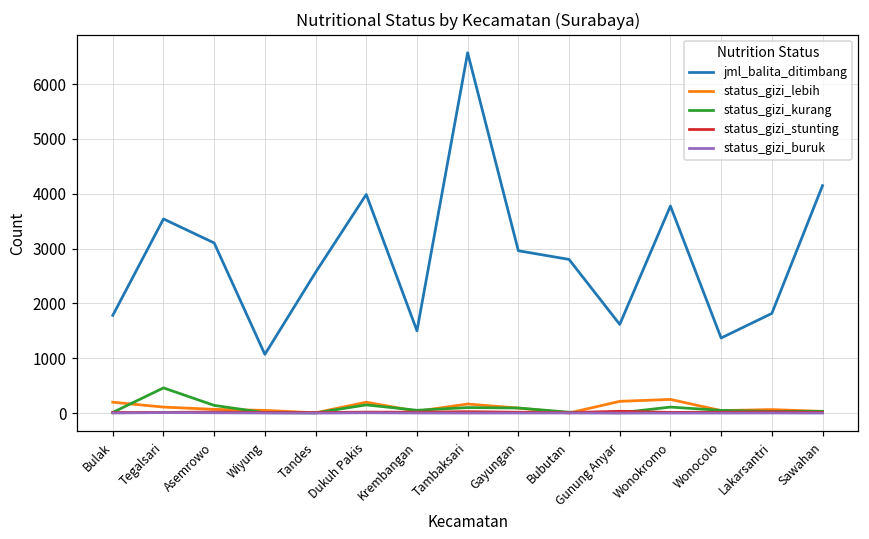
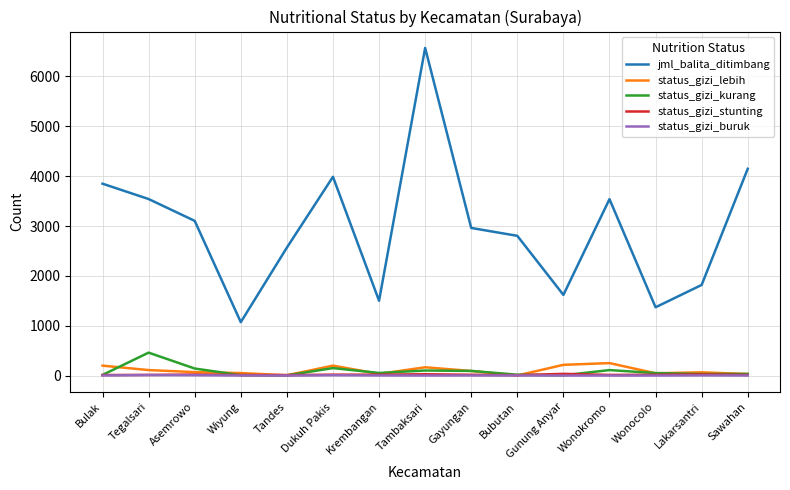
jml_balita_ditimbang, Bulak: 1800 -> 3800
jml_balita_ditimbang, Wonokromo: 3800 -> 3500
